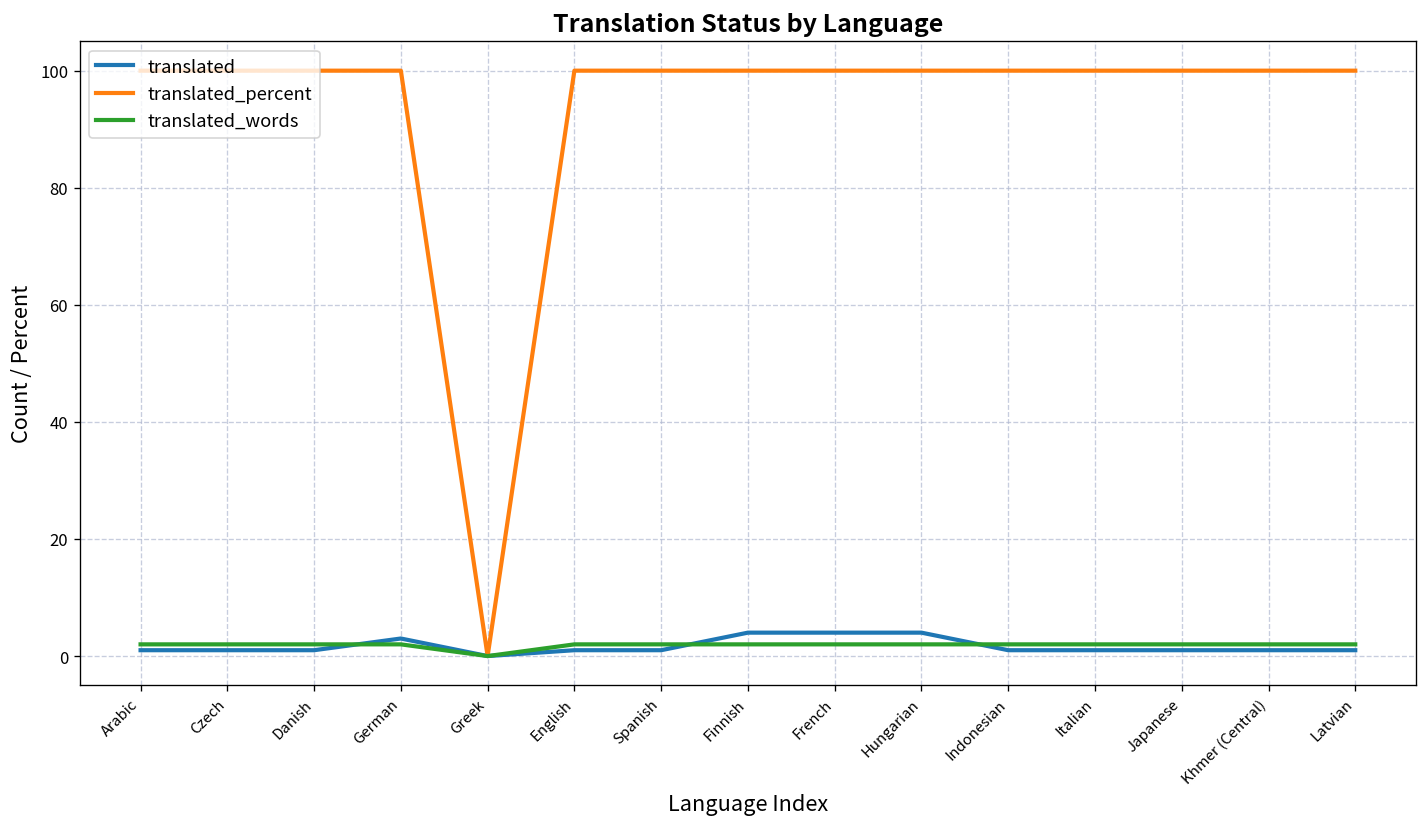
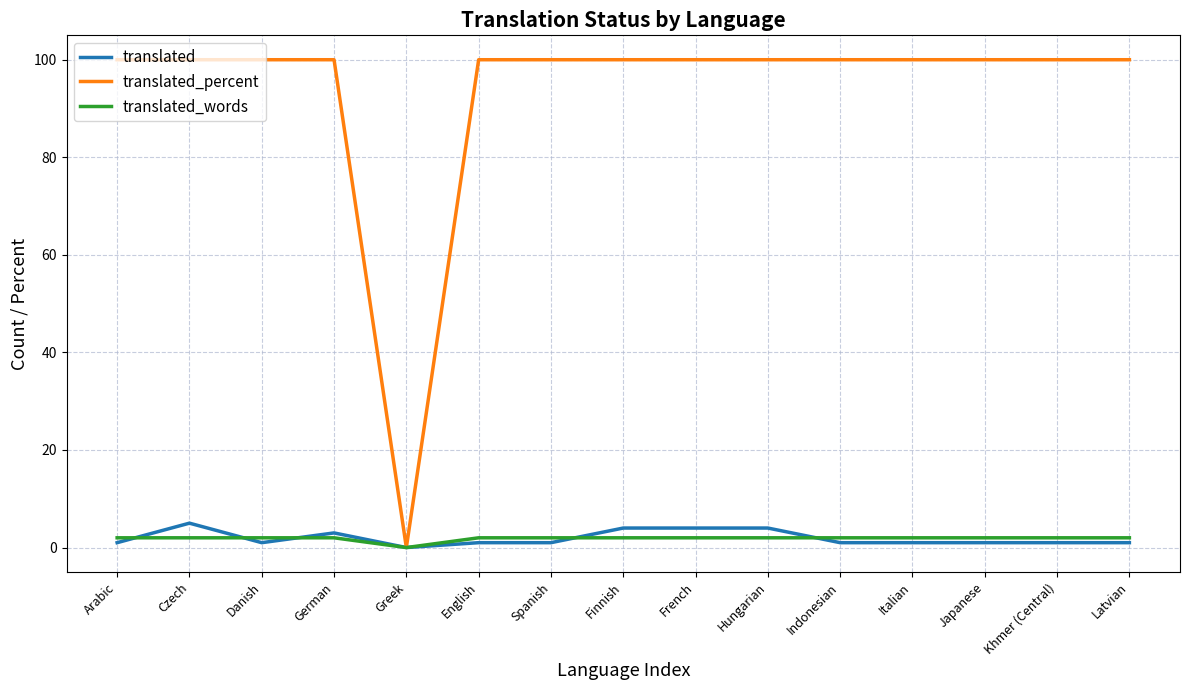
translated, Czech: 1 -> 5
